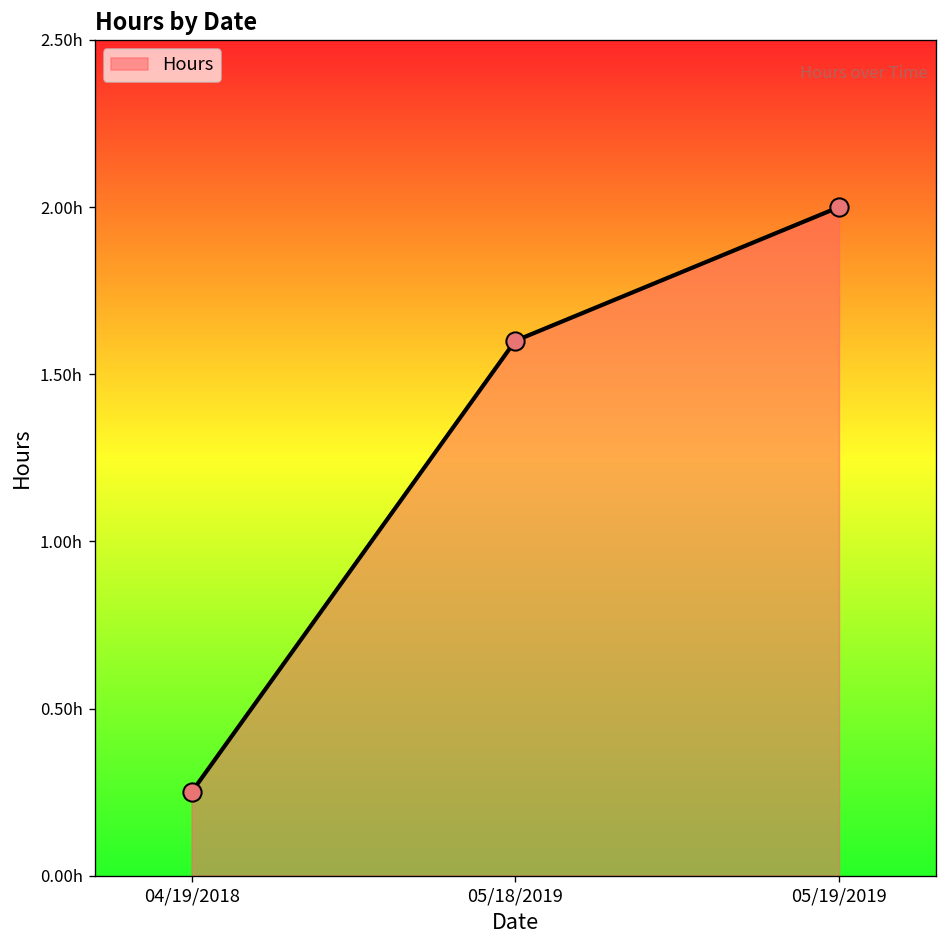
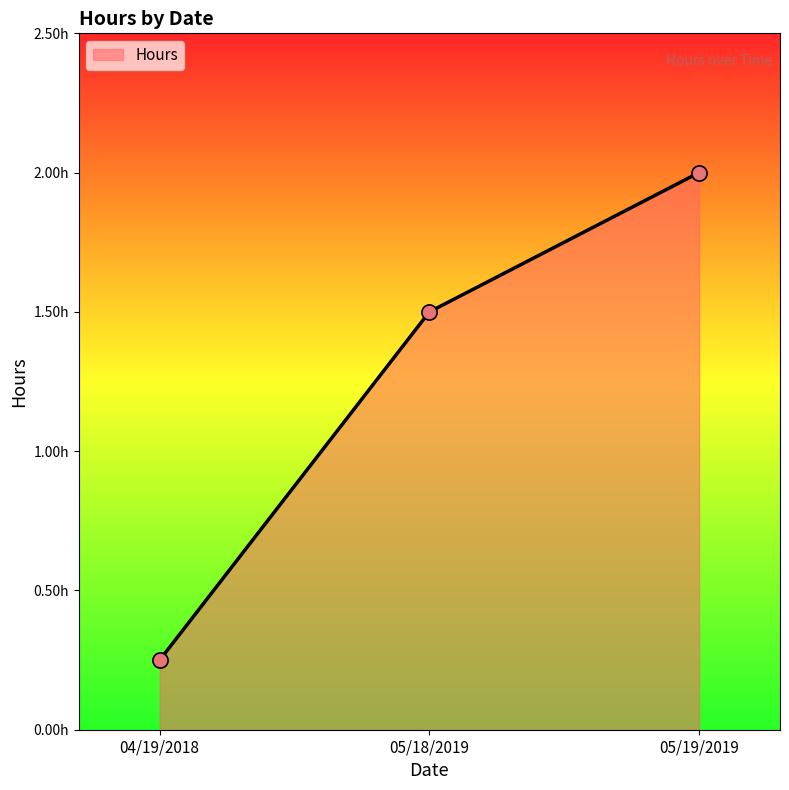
05/18/2019: 1.6h -> 1.5h
